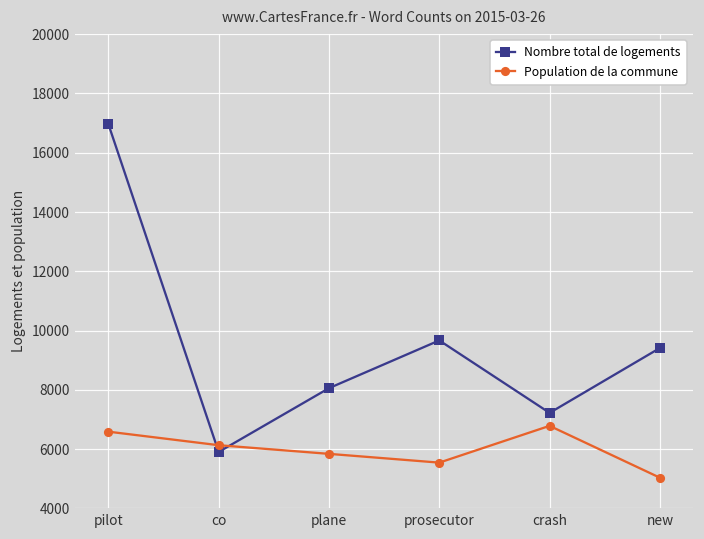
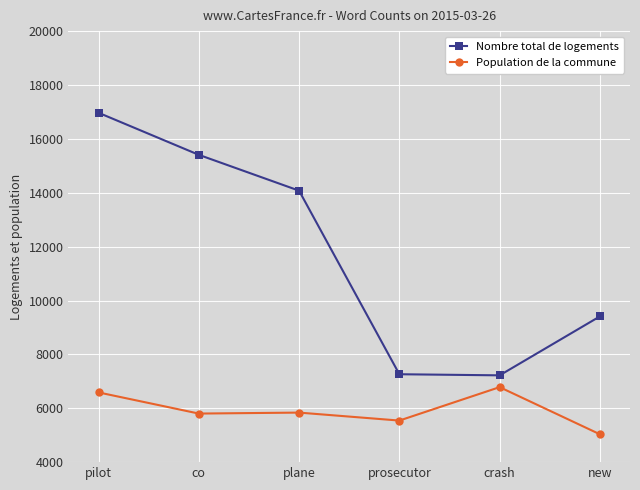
Nombre total de logements, co: 5900 -> 15400
Population de la commune, co: 6100 -> 5800
Nombre total de logements, plane: 8100 -> 14100
Nombre total de logements, prosecutor: 9700 -> 7300
